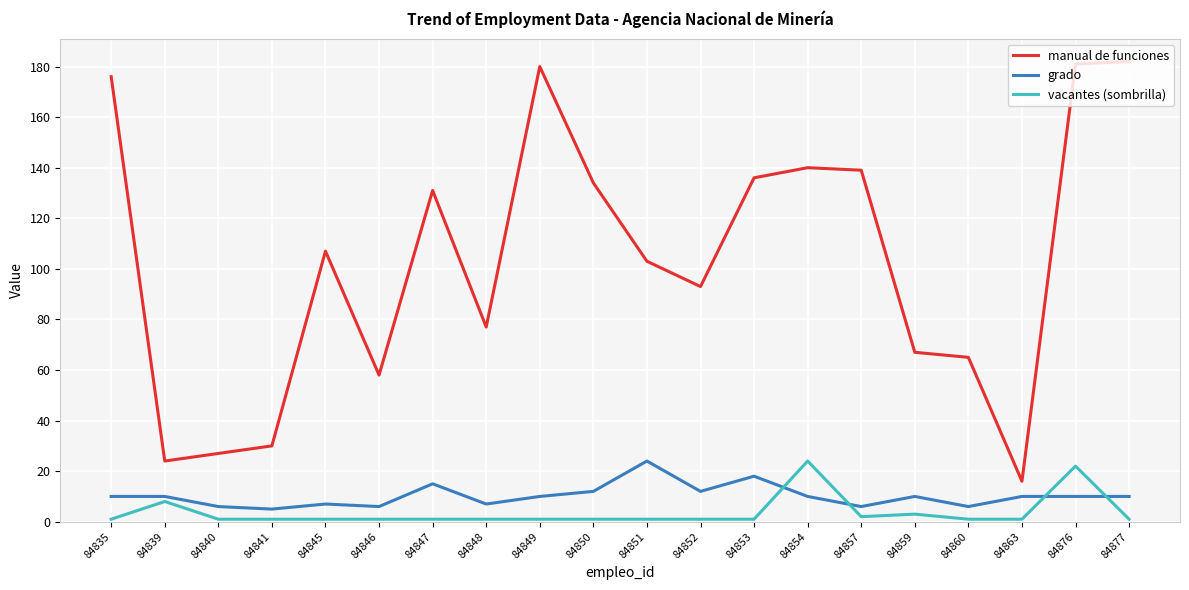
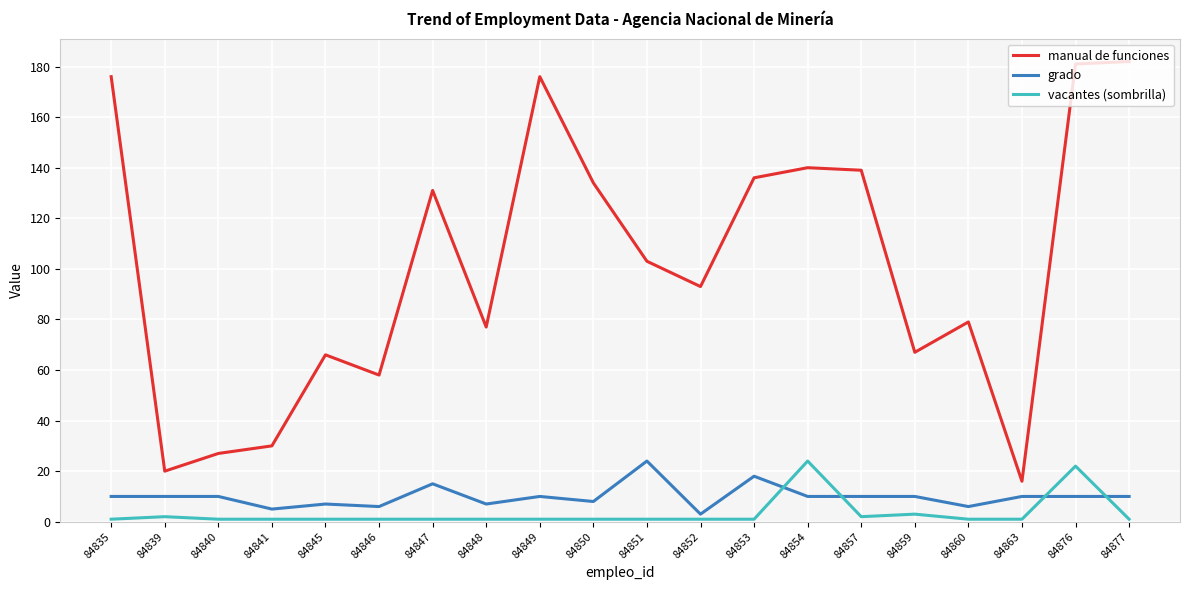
manual de funciones, 84839: 24 -> 20
vacantes (sombrilla), 84839: 8 -> 2
grado, 84840: 6 -> 10
manual de funciones, 84845: 107 -> 66
manual de funciones, 84849: 180 -> 176
grado, 84850: 12 -> 8
grado, 84852: 12 -> 3
grado, 84857: 6 -> 10
manual de funciones, 84860: 65 -> 79
